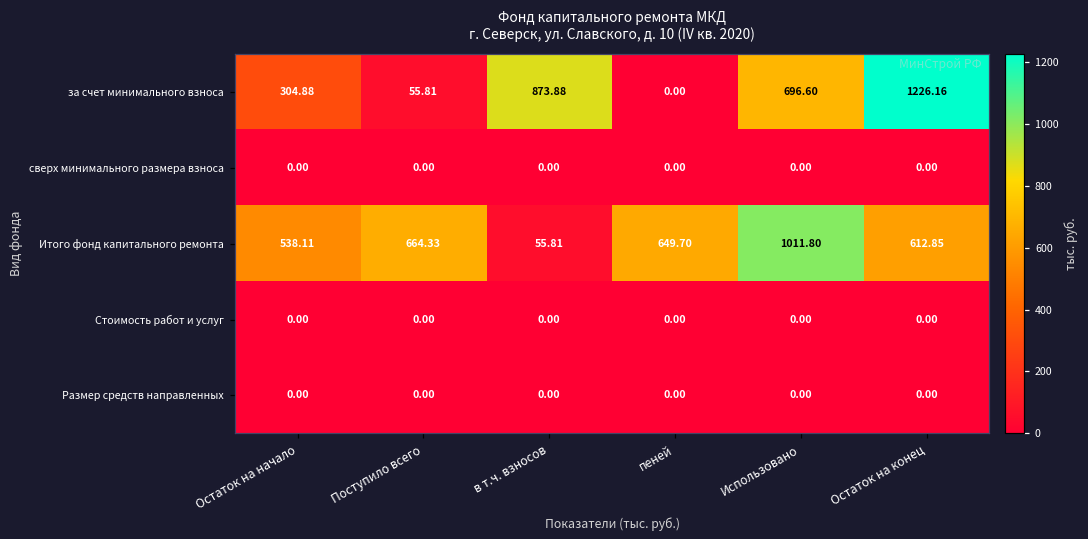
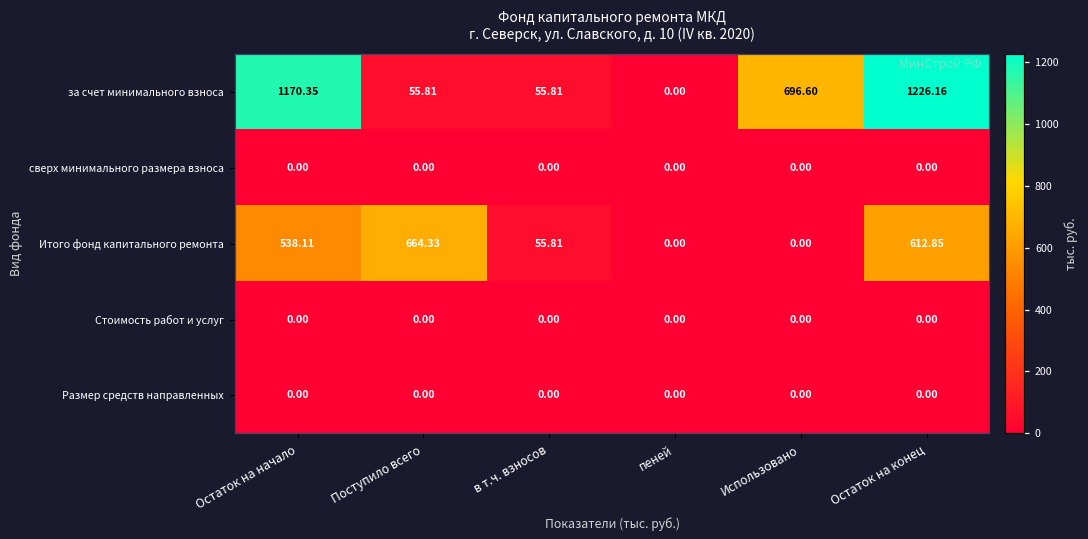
за счет минимального взноса, Остаток на начало: 304.88 -> 1170.35
за счет минимального взноса, в т.ч. взносов: 873.88 -> 55.81
Итого фонд капитального ремонта, пеней: 649.70 -> 0.00
Итого фонд капитального ремонта, Использовано: 1011.80 -> 0.00
